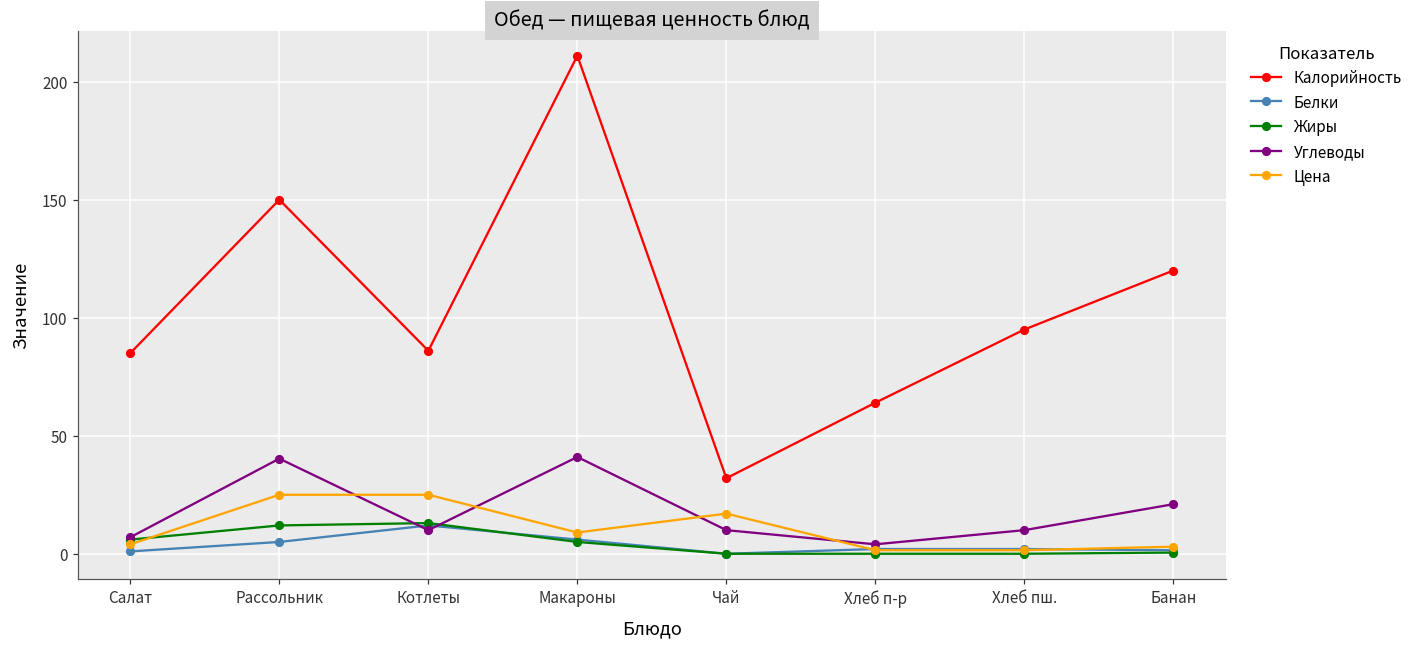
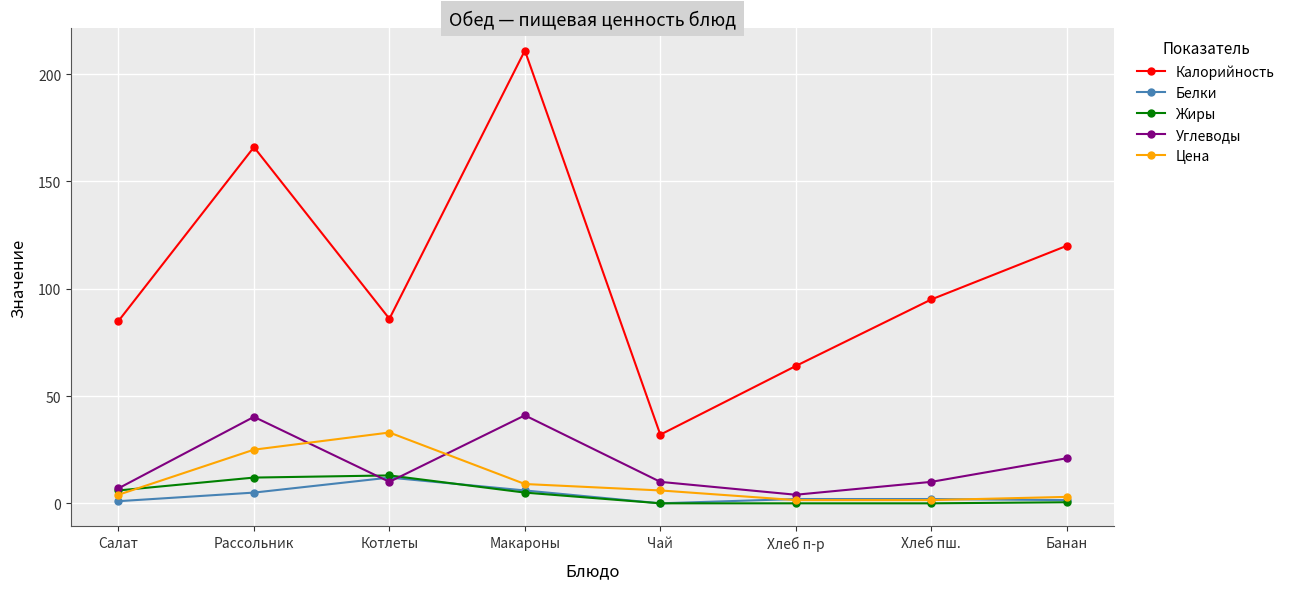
Калорийность, Рассольник: 150 -> 166
Цена, Котлеты: 25 -> 33
Цена, Чай: 17 -> 6
